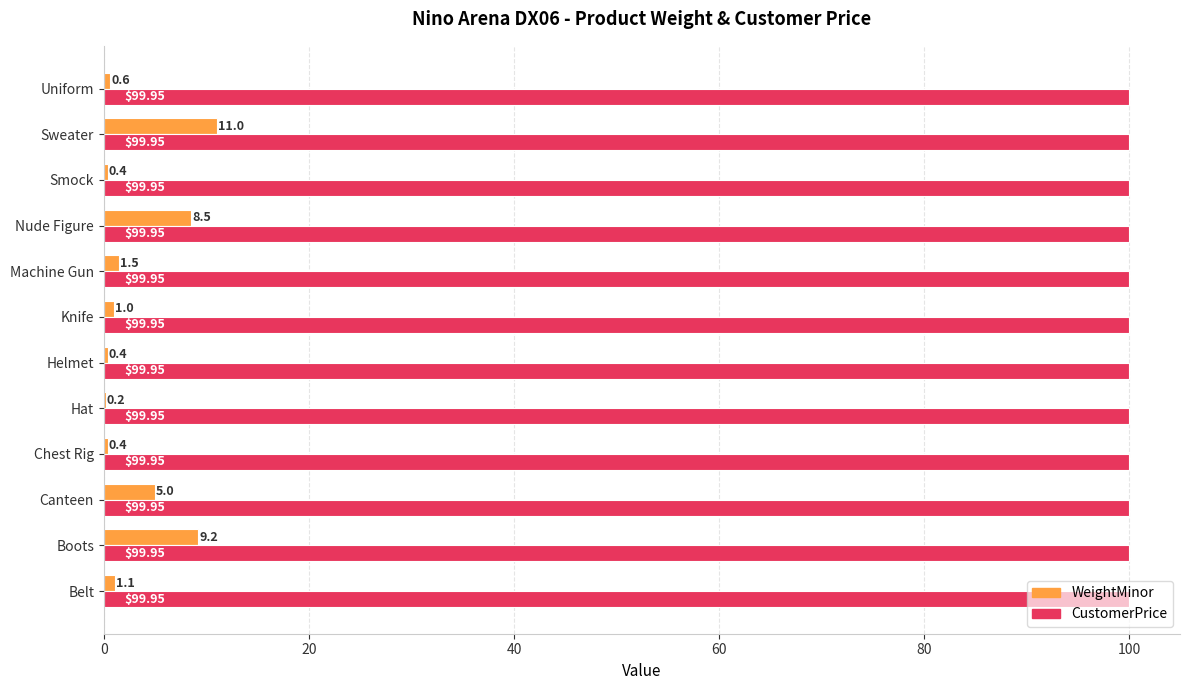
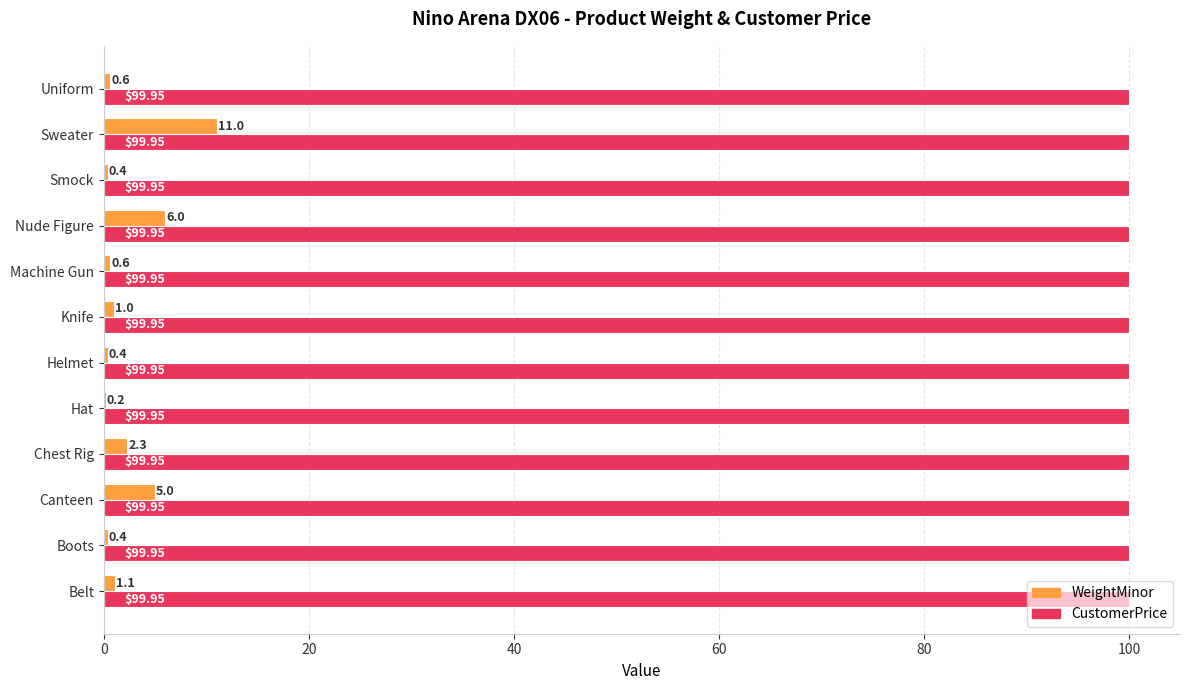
WeightMinor, Nude Figure: 8.5 -> 6.0
WeightMinor, Machine Gun: 1.5 -> 0.6
WeightMinor, Chest Rig: 0.4 -> 2.3
WeightMinor, Boots: 9.2 -> 0.4
